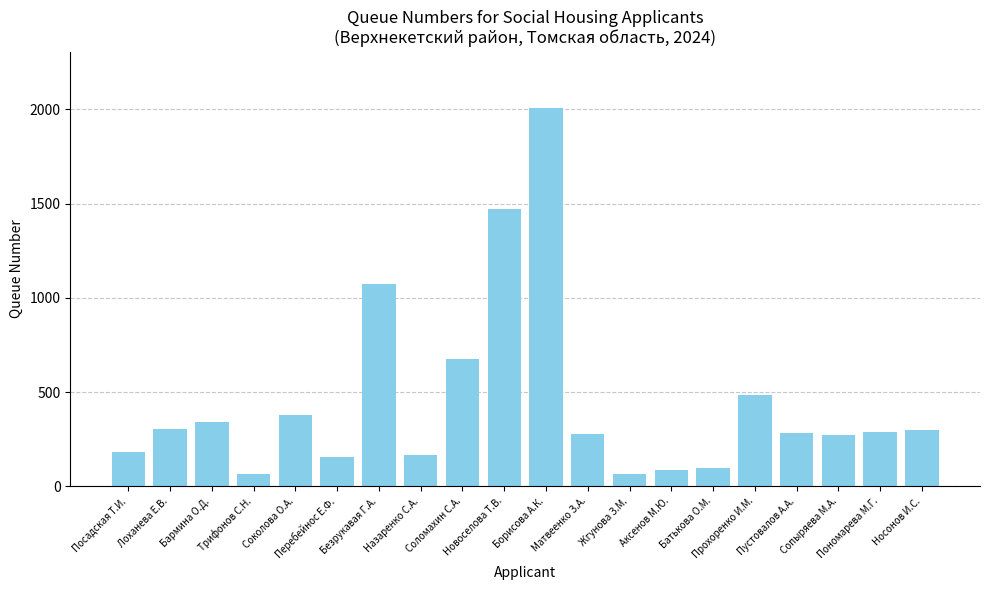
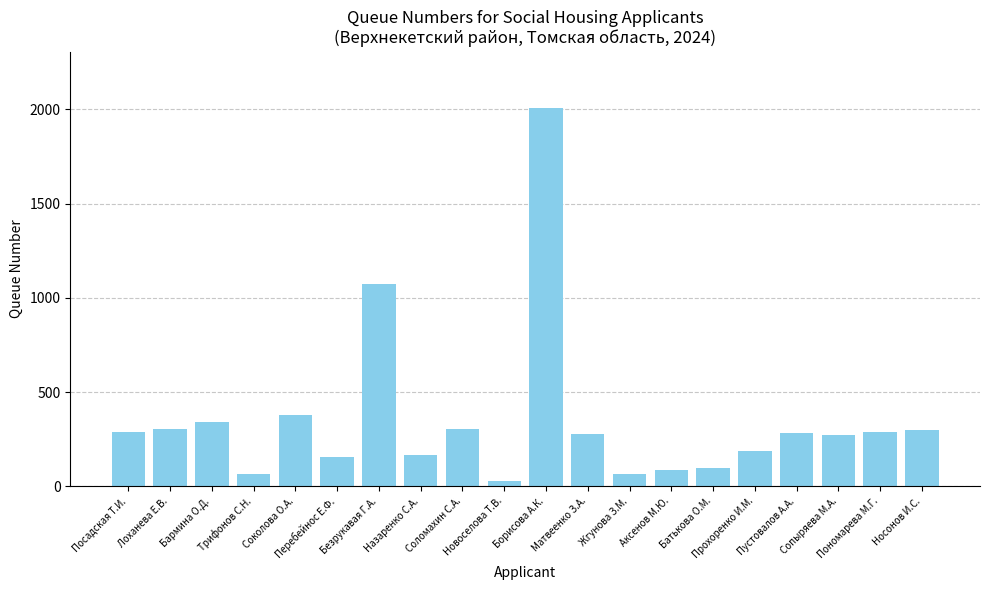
Посадская Т.И.: 180 -> 290
Соломахин С.А.: 670 -> 300
Новоселова Т.В.: 1470 -> 30
Прохоренко И.М.: 480 -> 190
